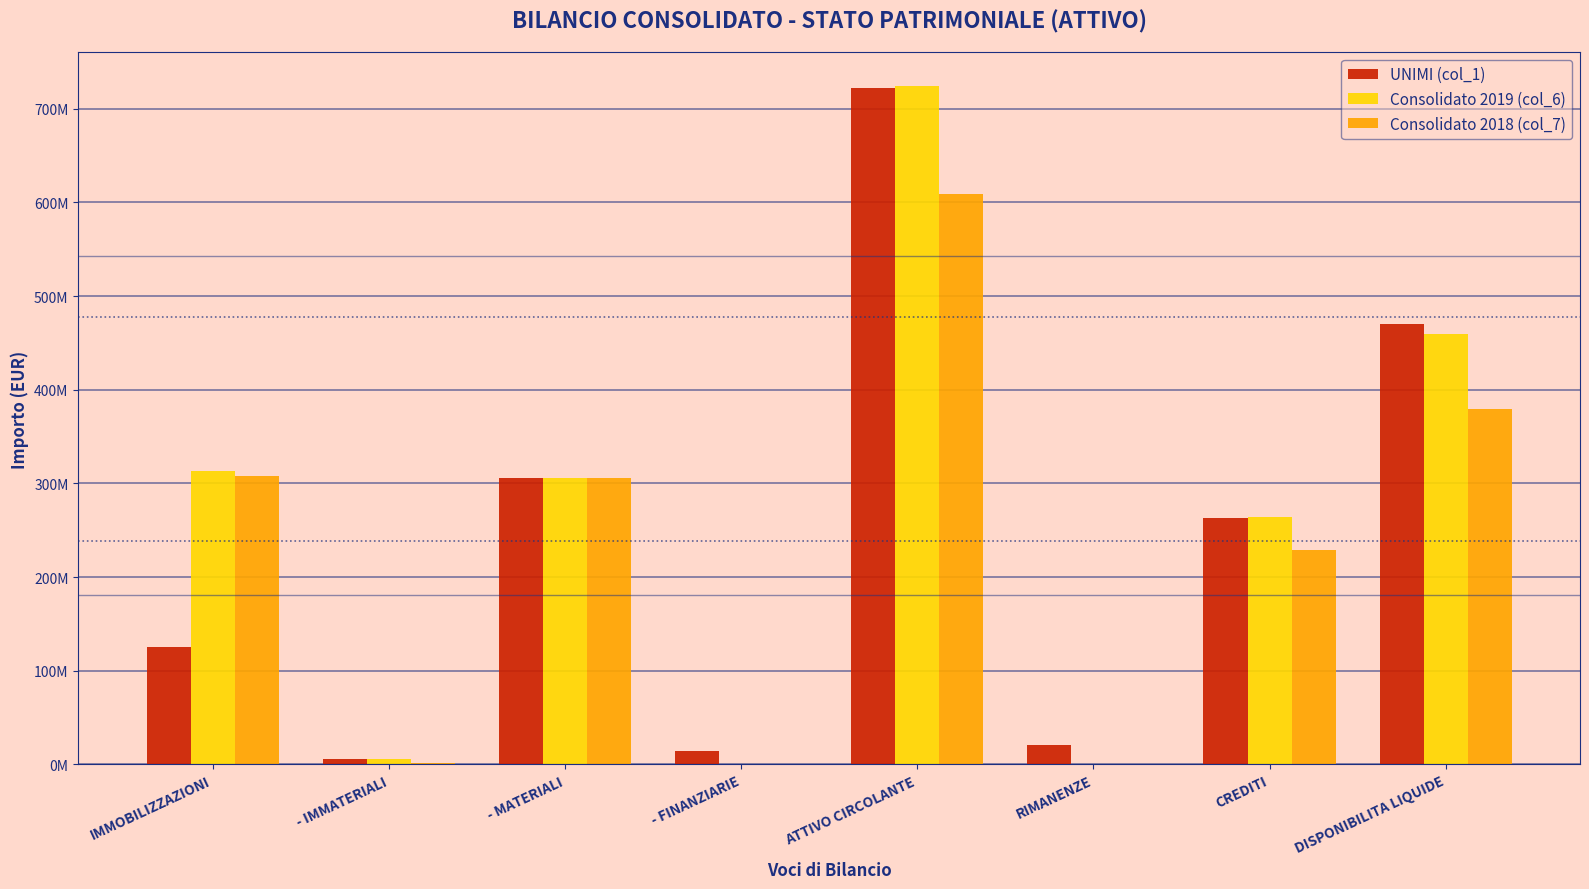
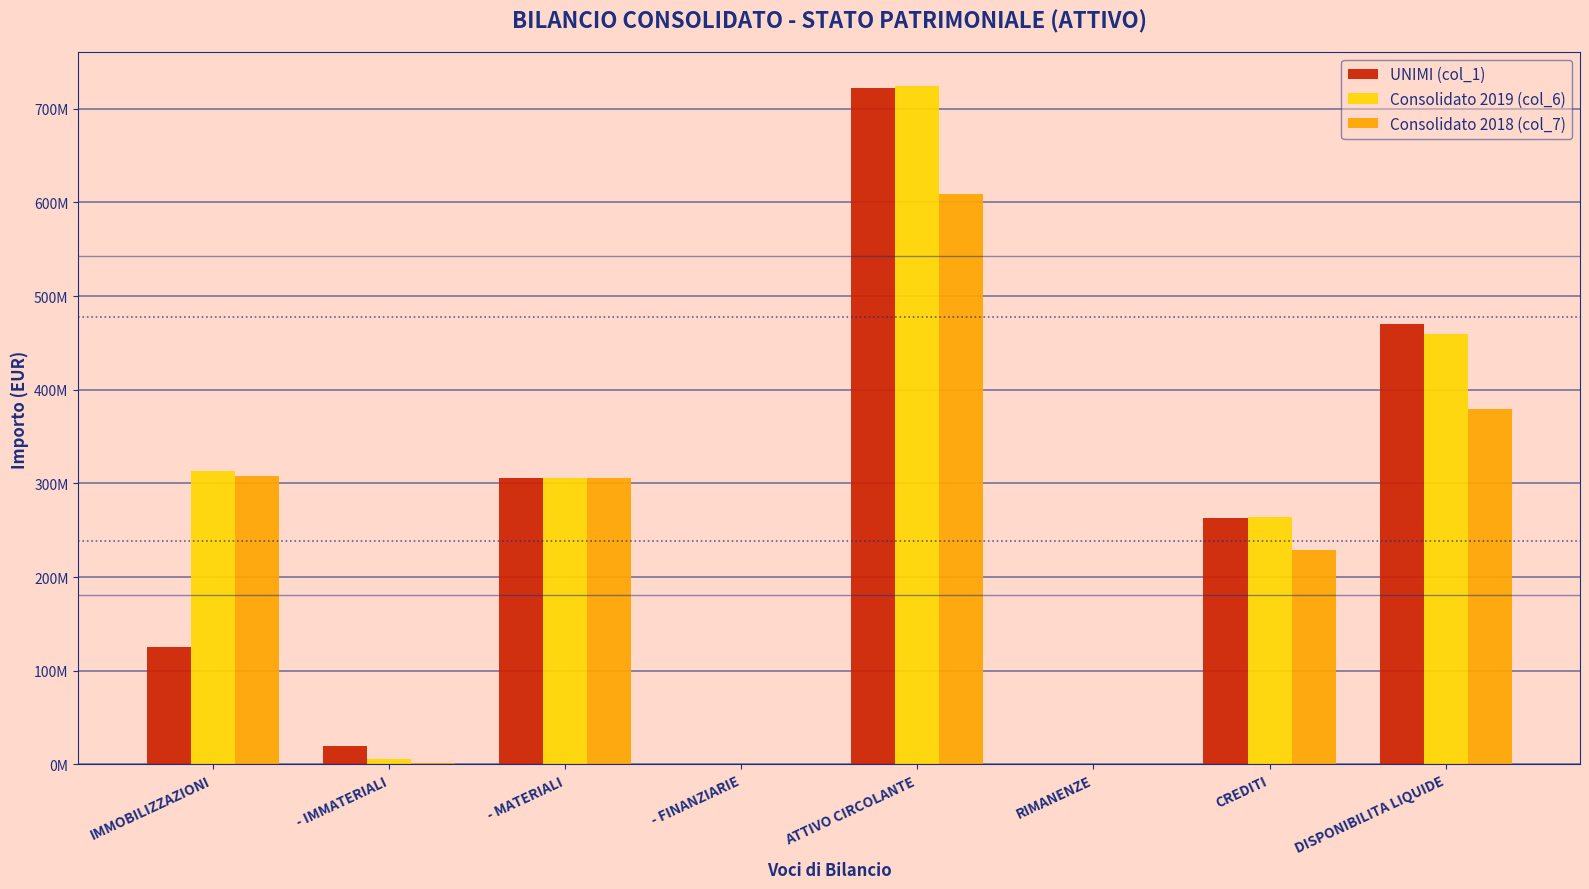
UNIMI (col_1), - IMMATERIALI: 10000000 -> 20000000
UNIMI (col_1), - FINANZIARIE: 10000000 -> 0
UNIMI (col_1), RIMANENZE: 20000000 -> 0
